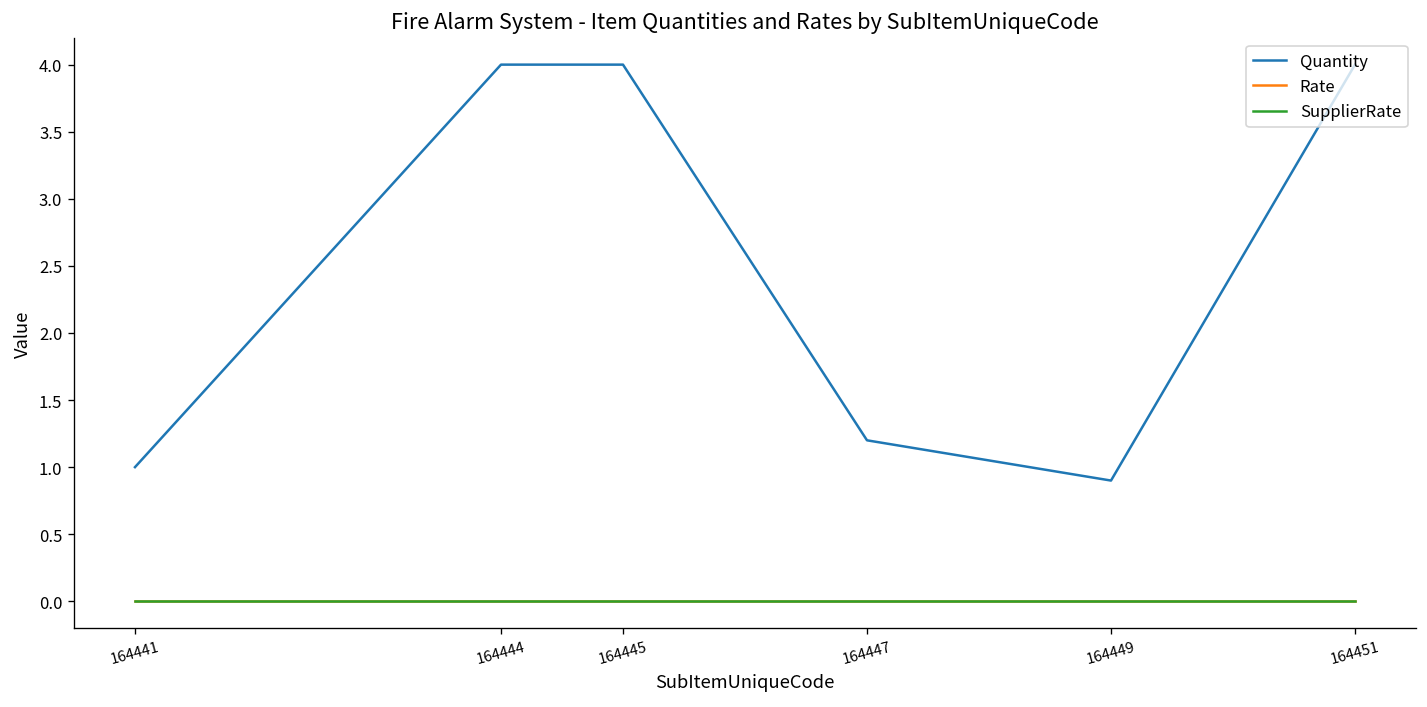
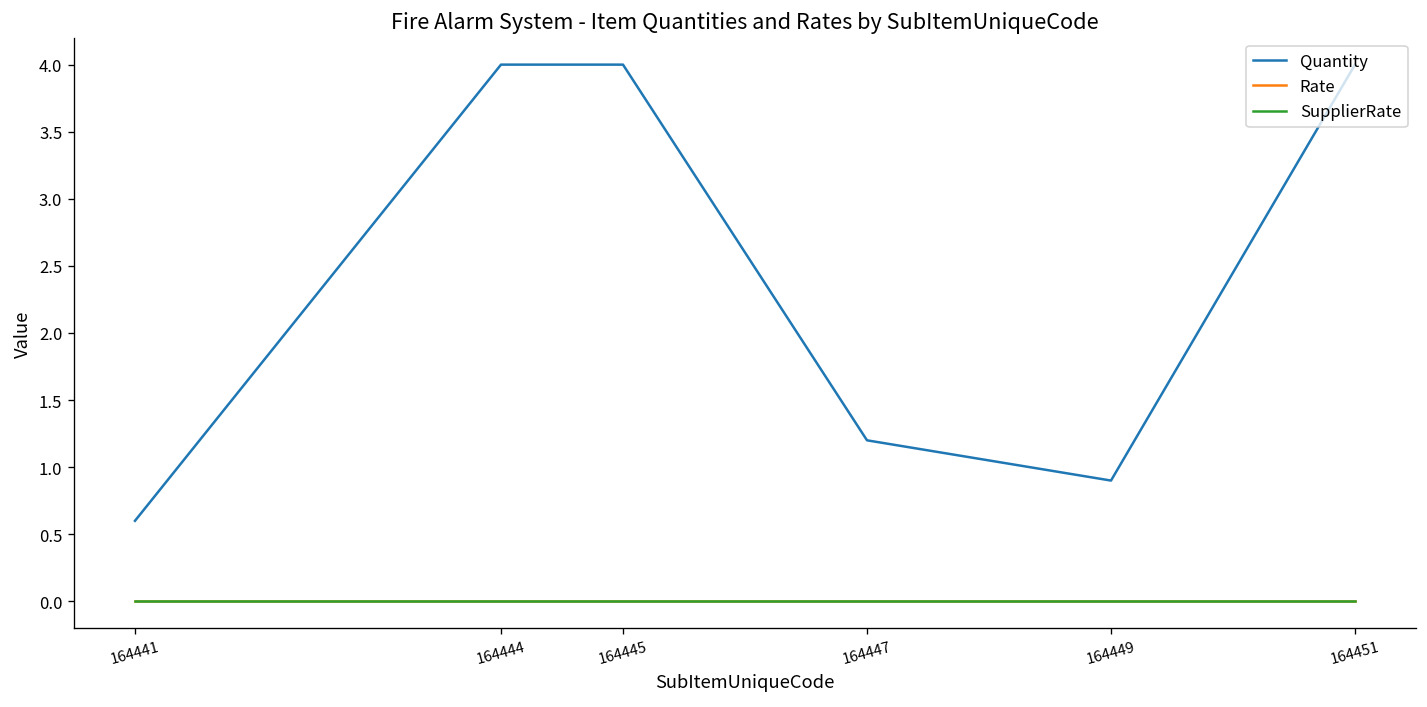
Quantity, 164441: 1.0 -> 0.6
